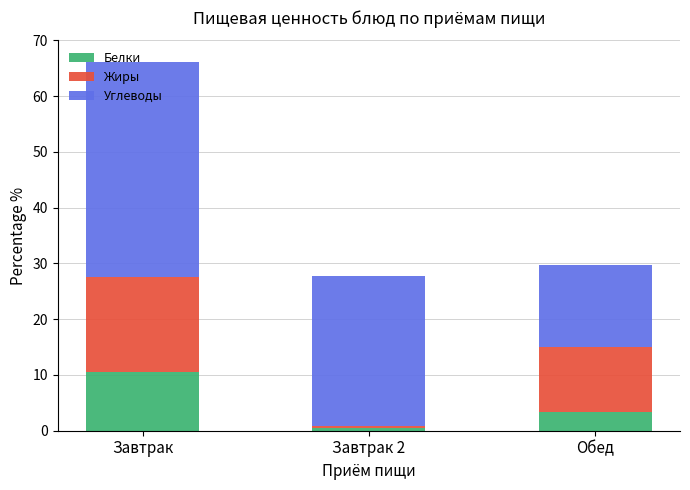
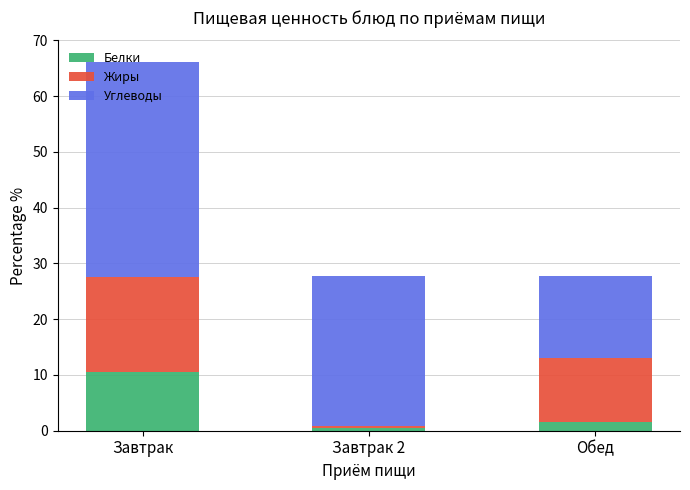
Белки, Обед: 3 -> 2
